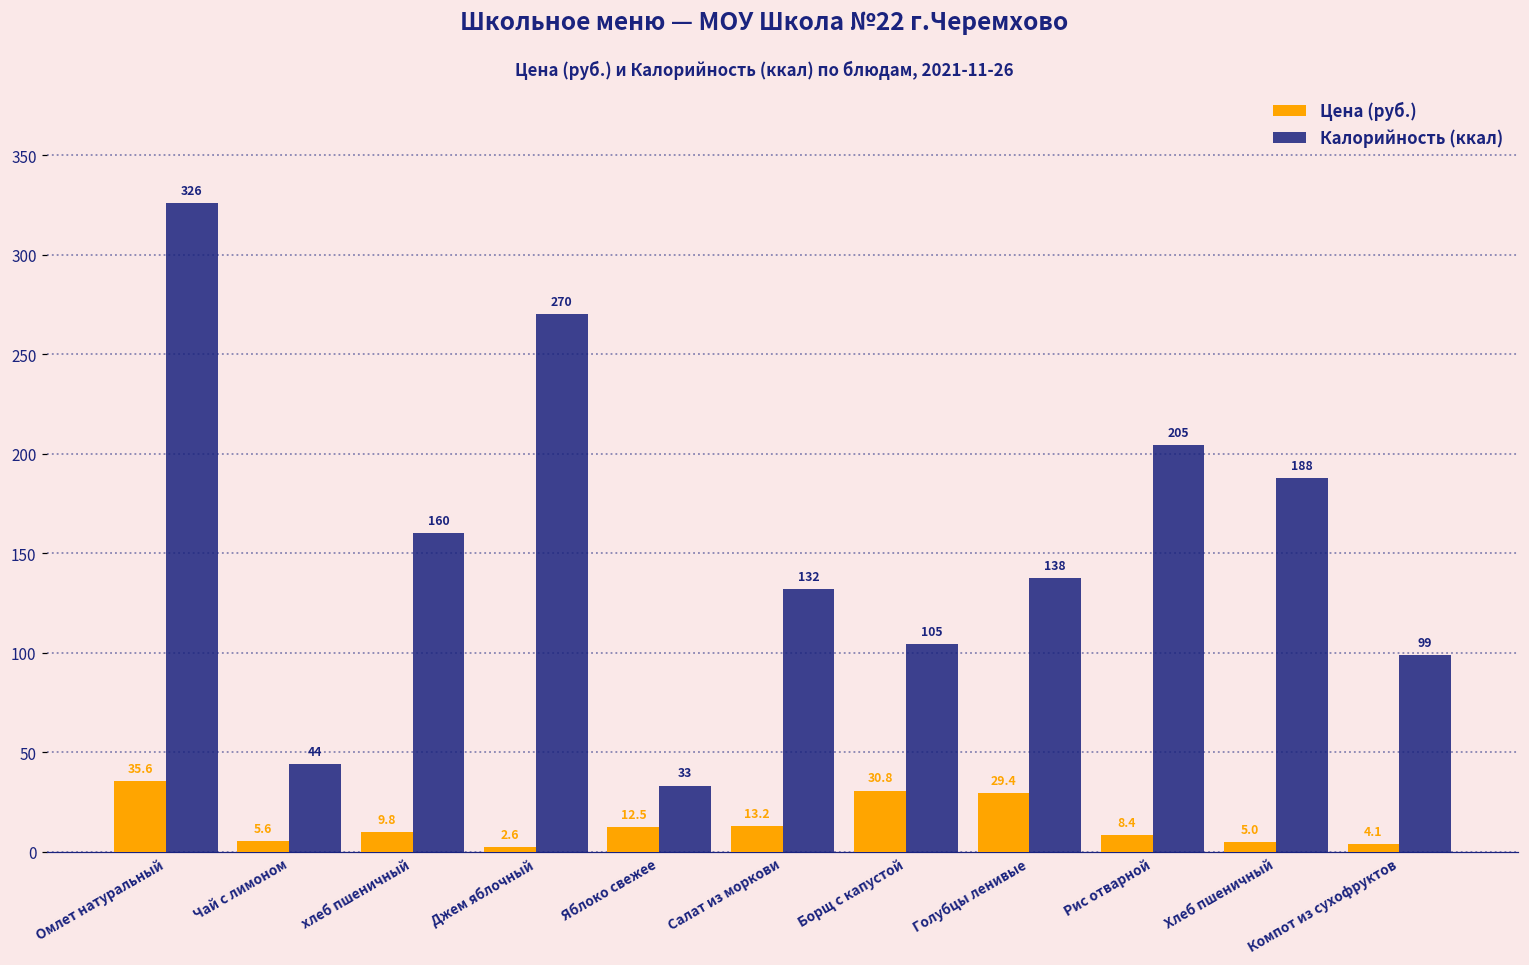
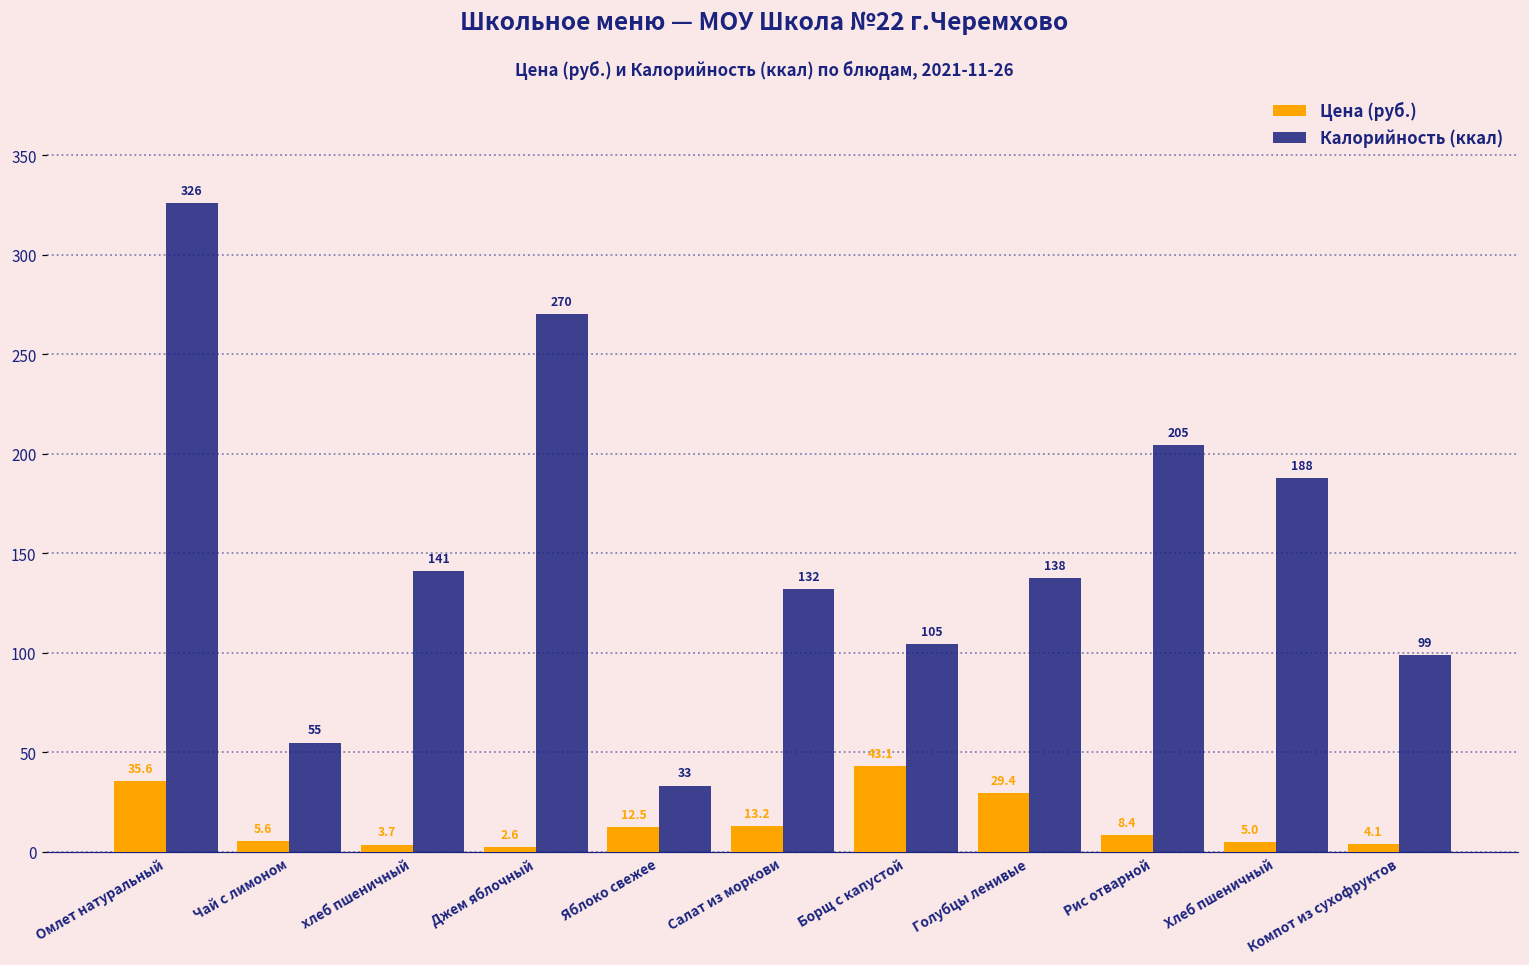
Калорийность (ккал), Чай с лимоном: 44 -> 55
Цена (руб.), хлеб пшеничный: 9.8 -> 3.7
Калорийность (ккал), хлеб пшеничный: 160 -> 141
Цена (руб.), Борщ с капустой: 30.8 -> 43.1
